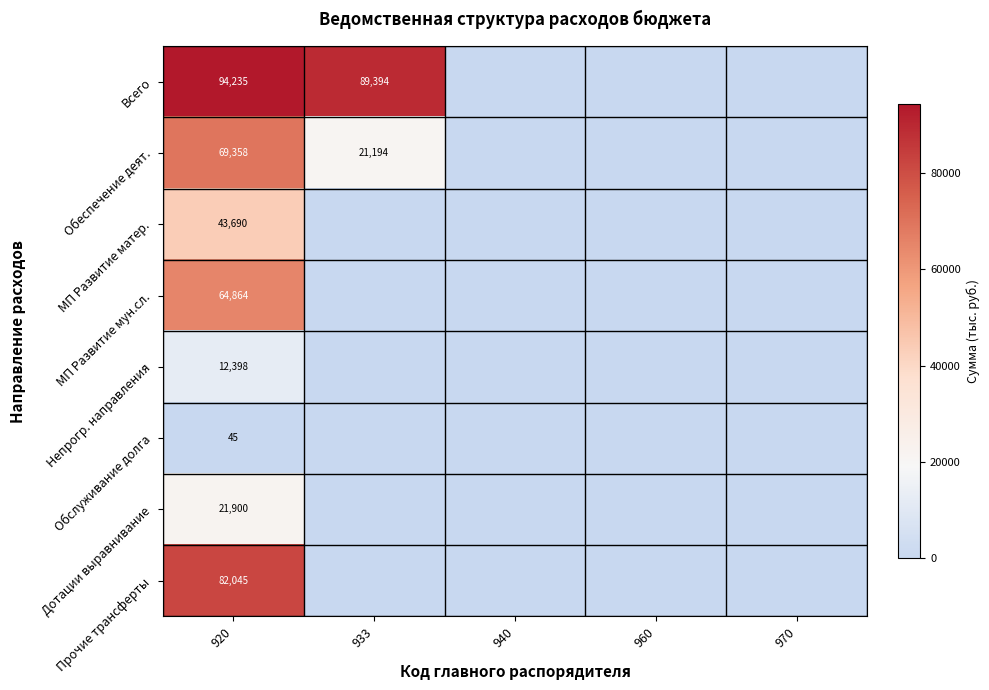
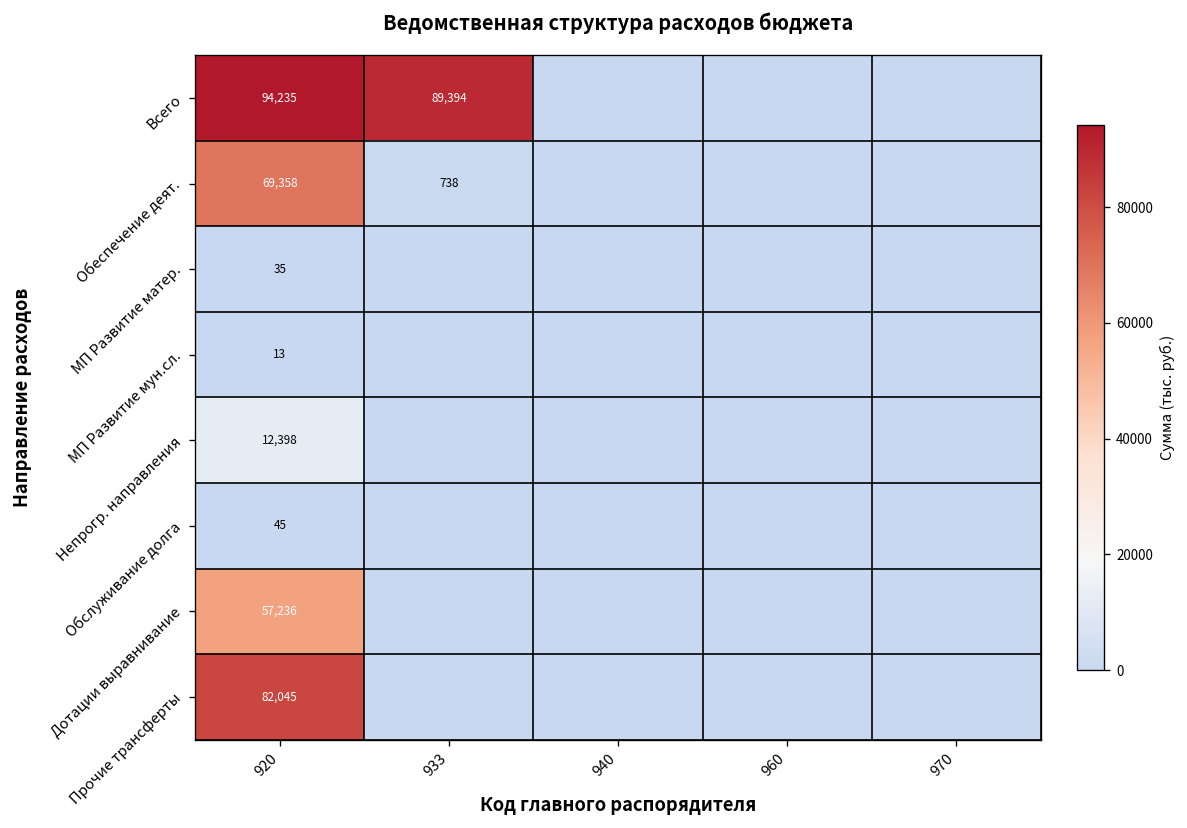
Обеспечение деят., 933: 21,194 -> 738
МП Развитие матер., 920: 43,690 -> 35
МП Развитие мун.сл., 920: 64,864 -> 13
Дотации выравнивание, 920: 21,900 -> 57,236
